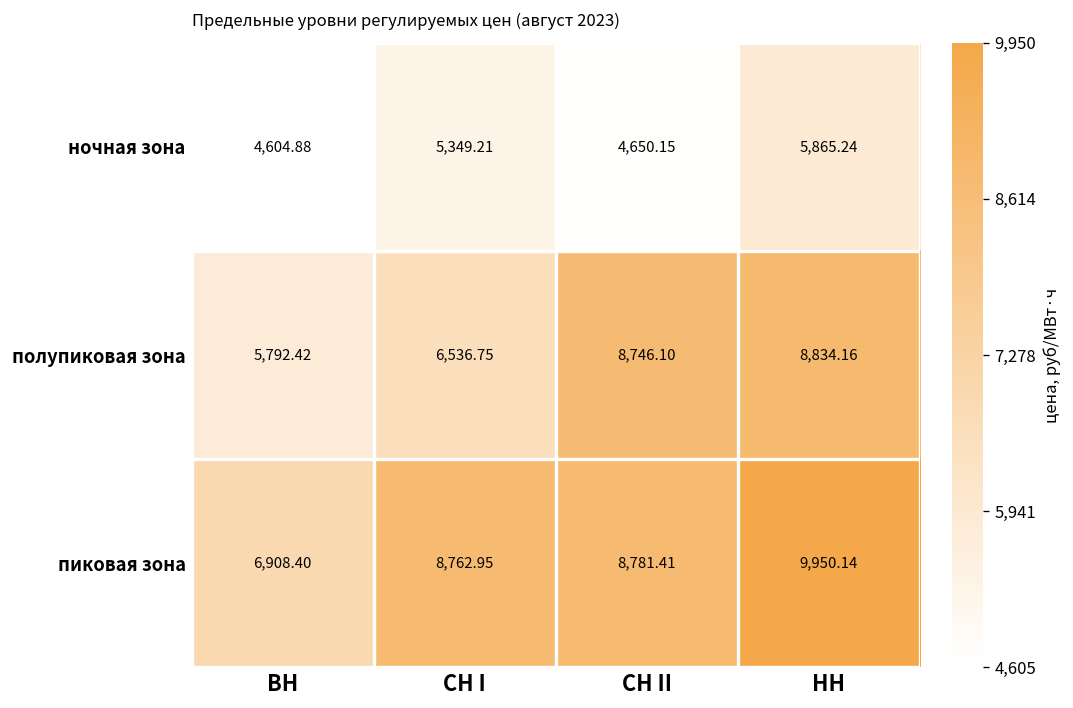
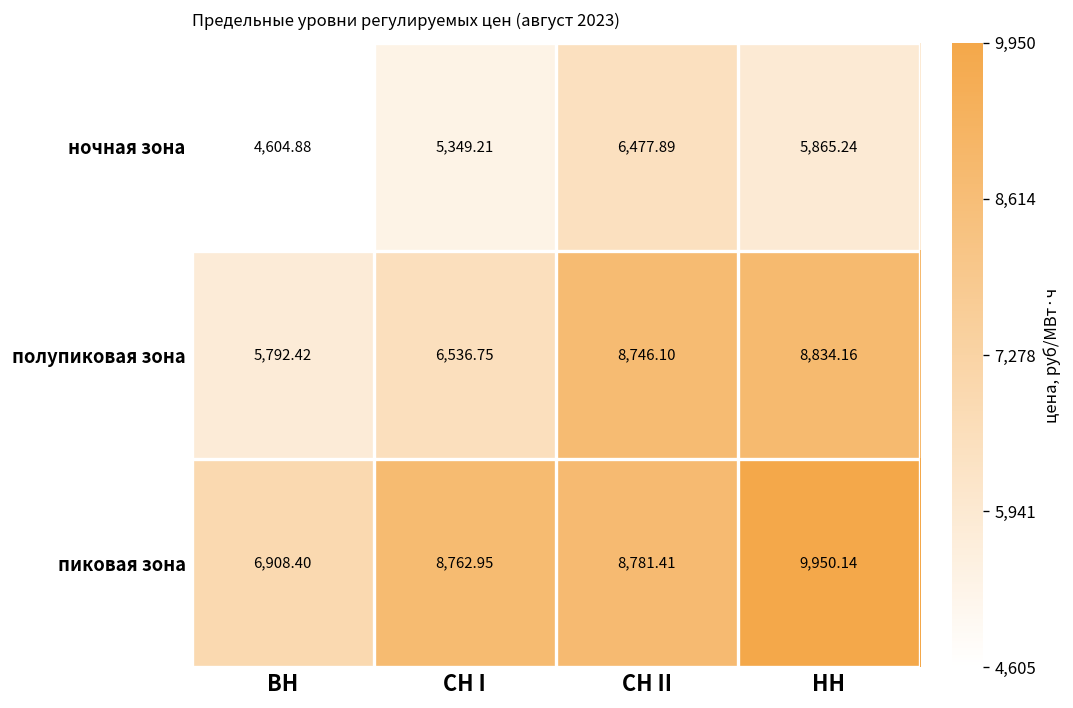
ночная зона, СН II: 4,650.15 -> 6,477.89
